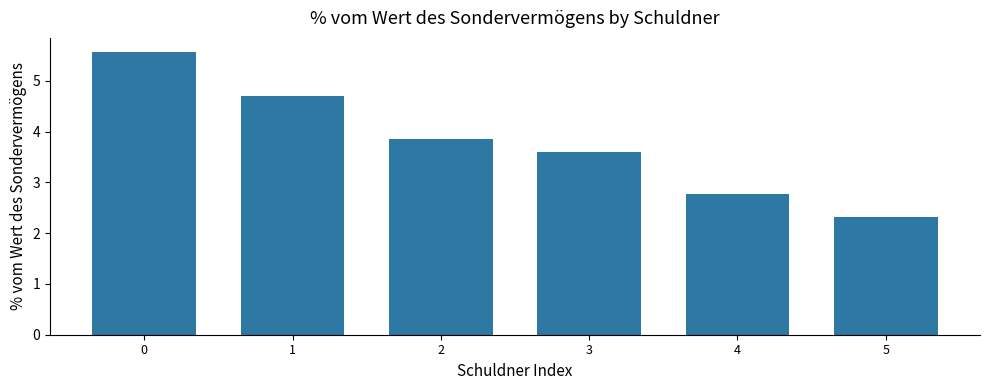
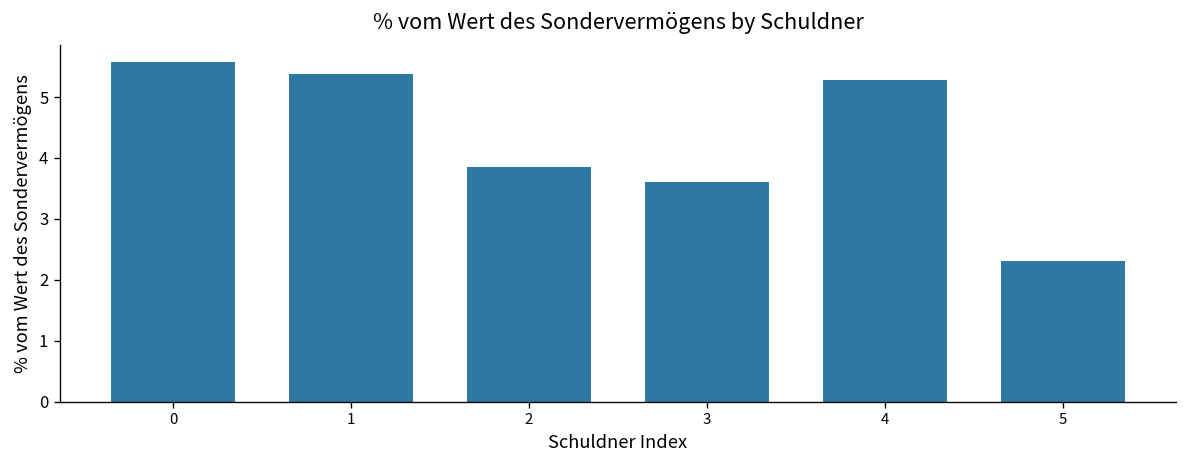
1: 4.7 -> 5.4
4: 2.8 -> 5.3
